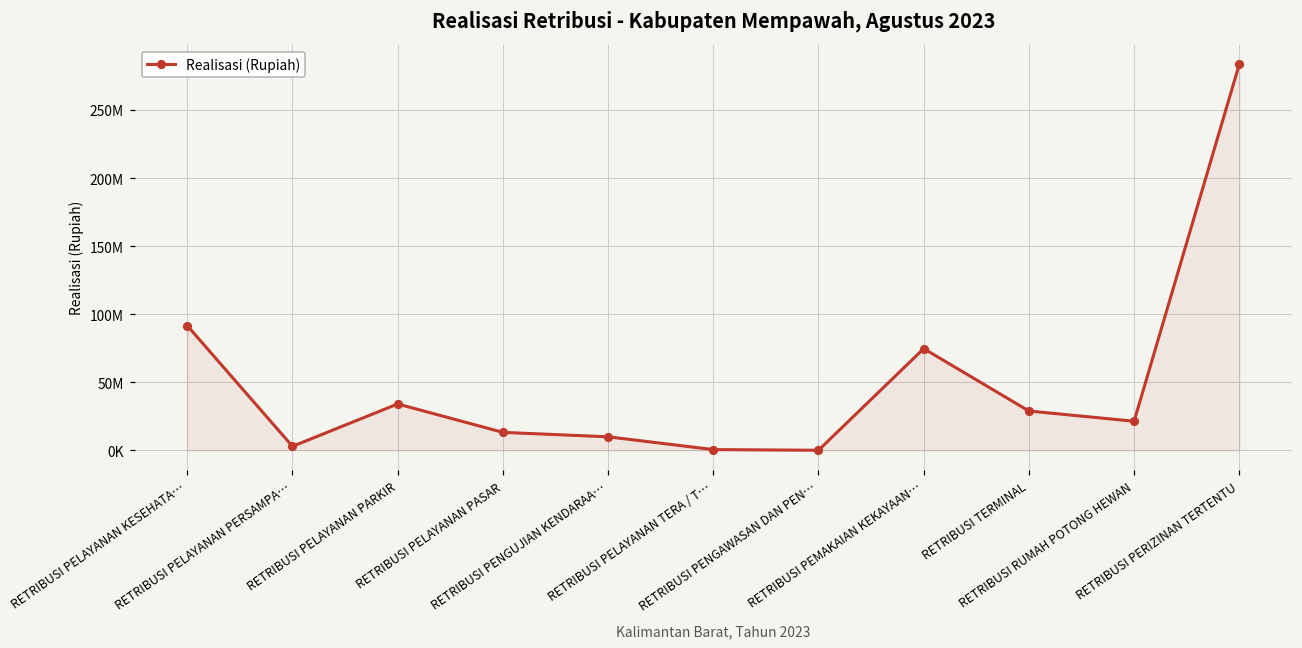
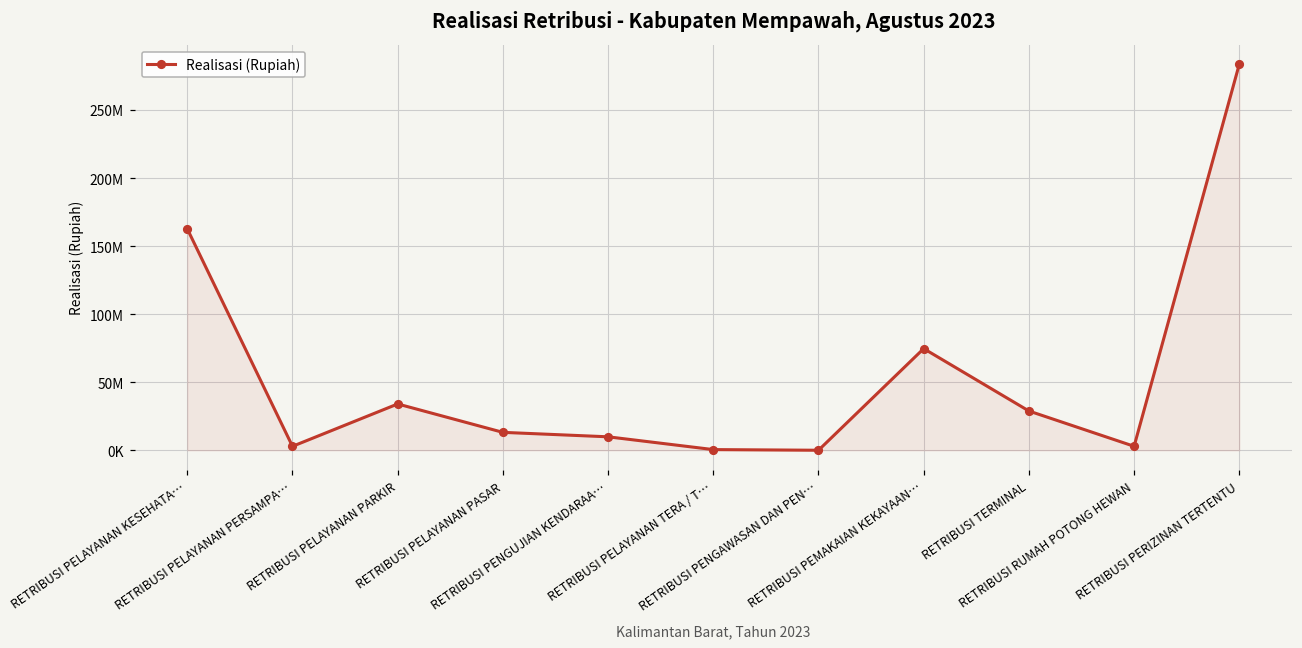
RETRIBUSI PELAYANAN KESEHATA…: 92000000 -> 163000000
RETRIBUSI RUMAH POTONG HEWAN: 21000000 -> 3000000
